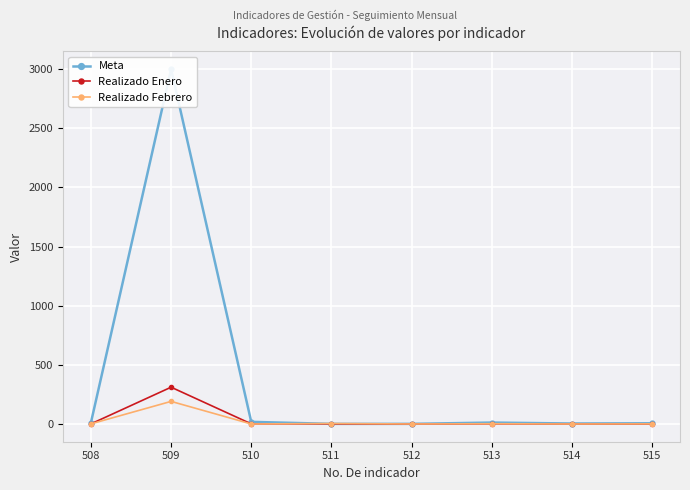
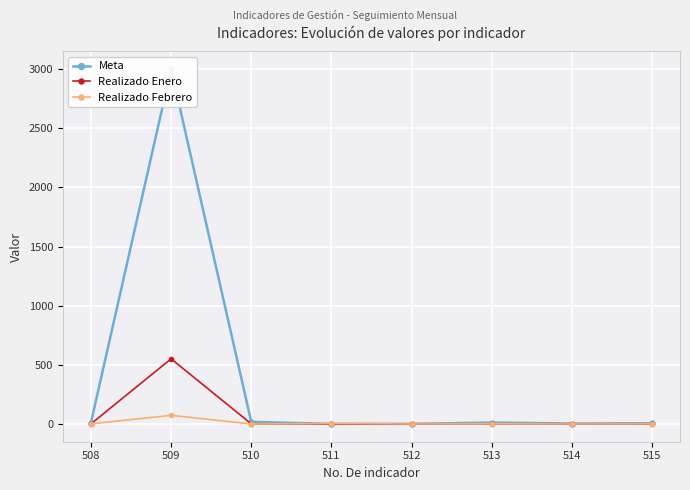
Realizado Enero, 509: 310 -> 550
Realizado Febrero, 509: 190 -> 70
